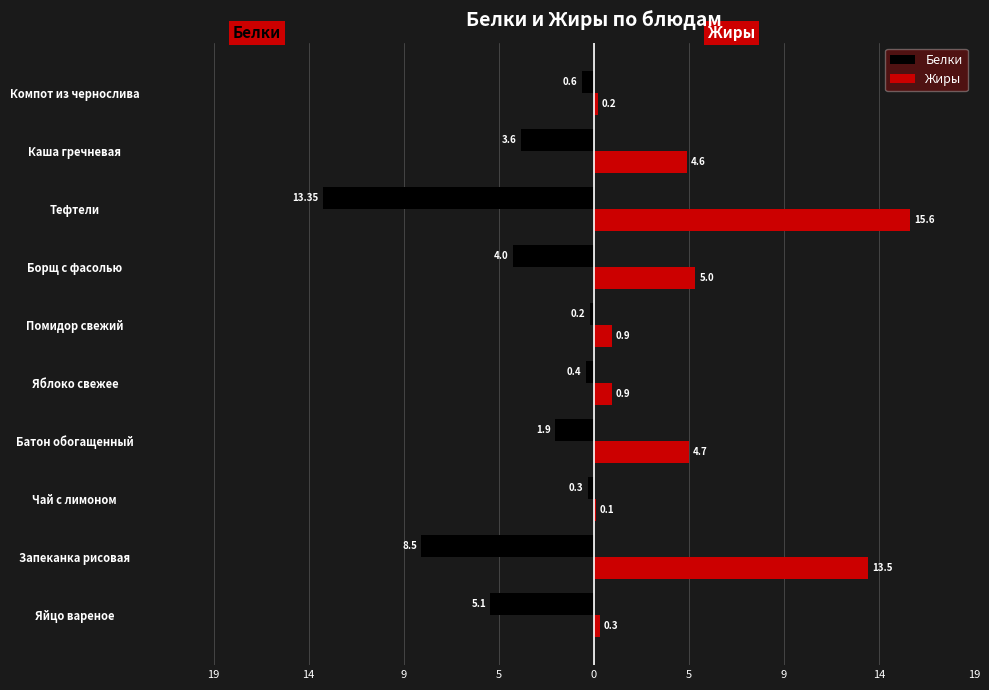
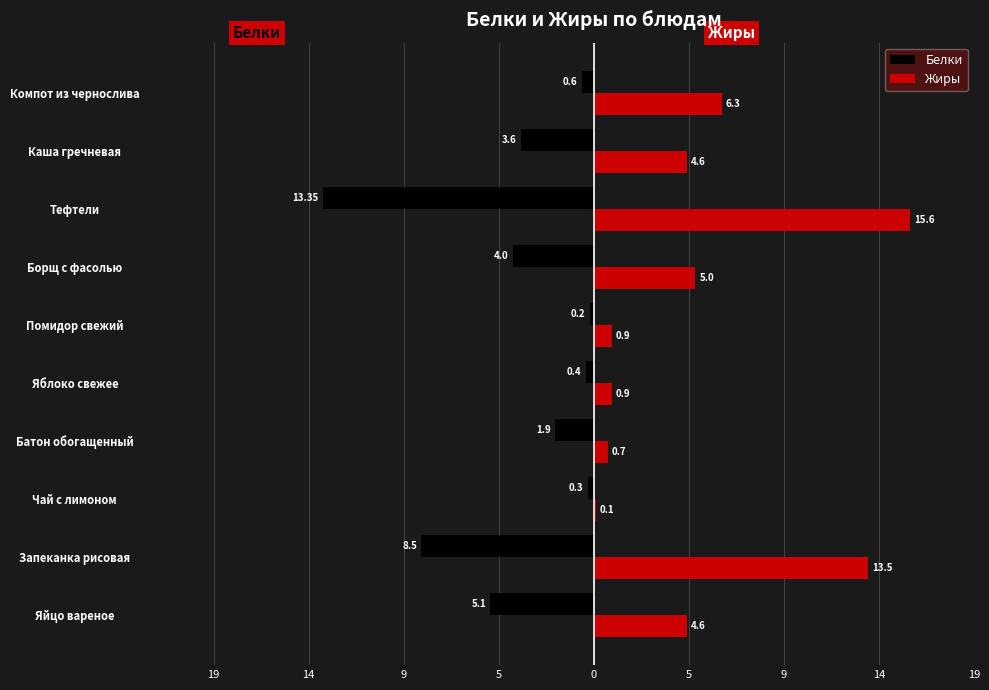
Жиры, Компот из чернослива: 0.2 -> 6.3
Жиры, Батон обогащенный: 4.7 -> 0.7
Жиры, Яйцо вареное: 0.3 -> 4.6
